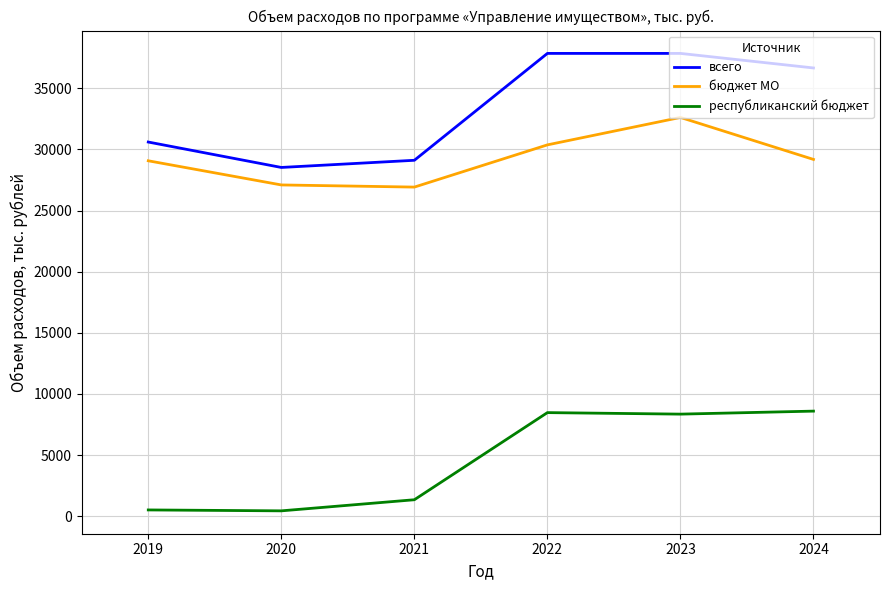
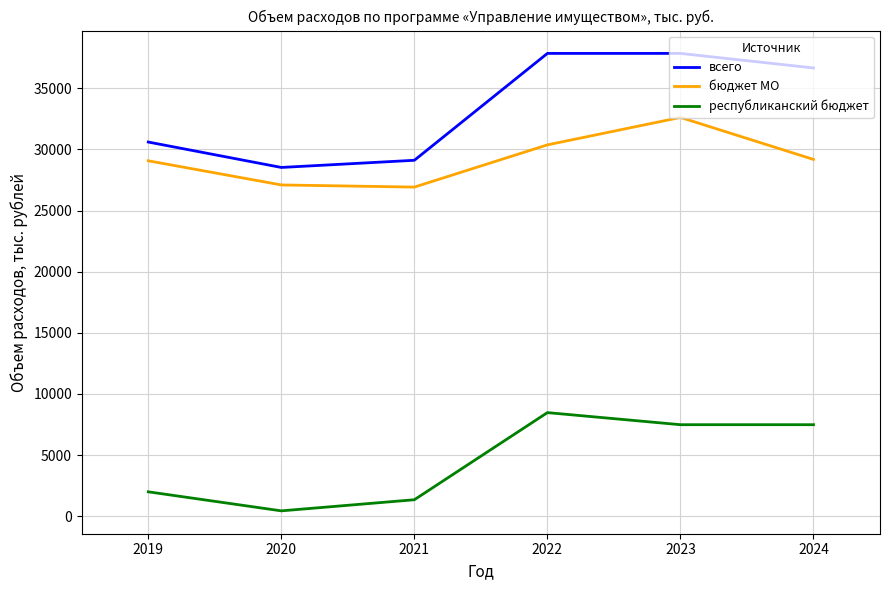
республиканский бюджет, 2019: 500 -> 2000
республиканский бюджет, 2023: 8300 -> 7500
республиканский бюджет, 2024: 8600 -> 7500
